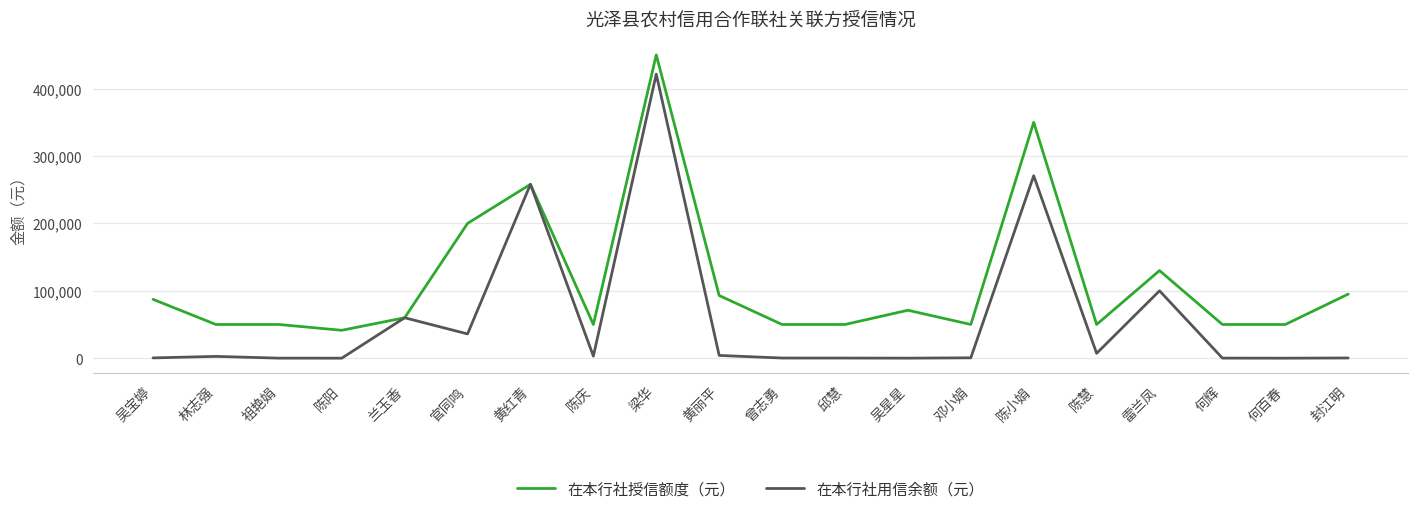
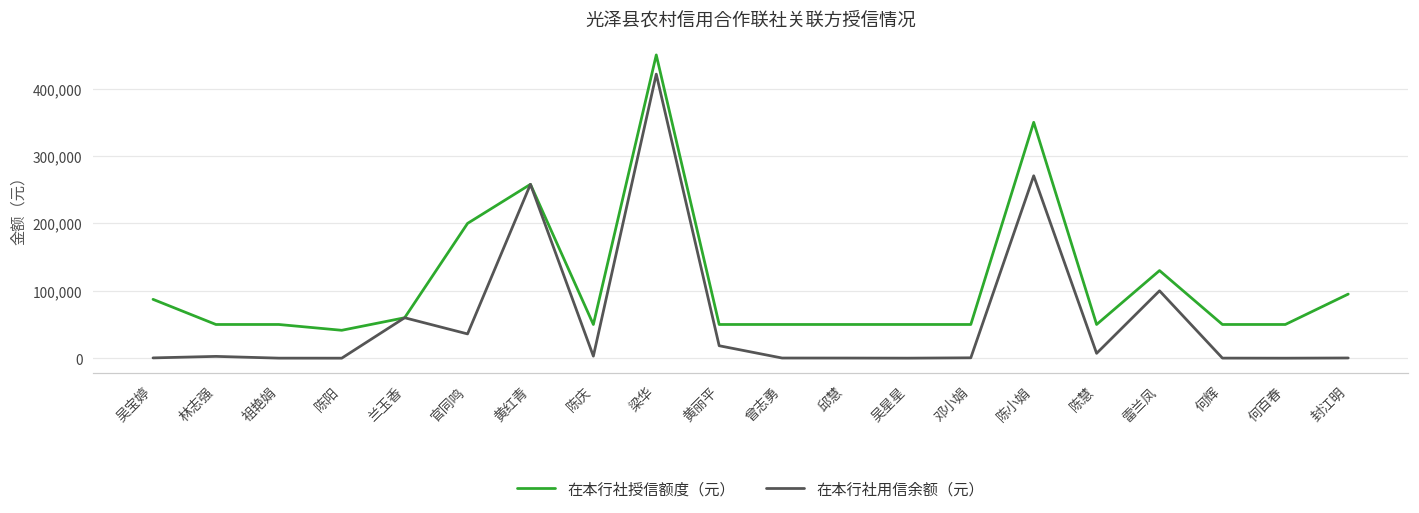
在本行社授信额度（元）, 黄丽平: 90,000 -> 50,000
在本行社用信余额（元）, 黄丽平: 0 -> 20,000
在本行社授信额度（元）, 吴星星: 70,000 -> 50,000
